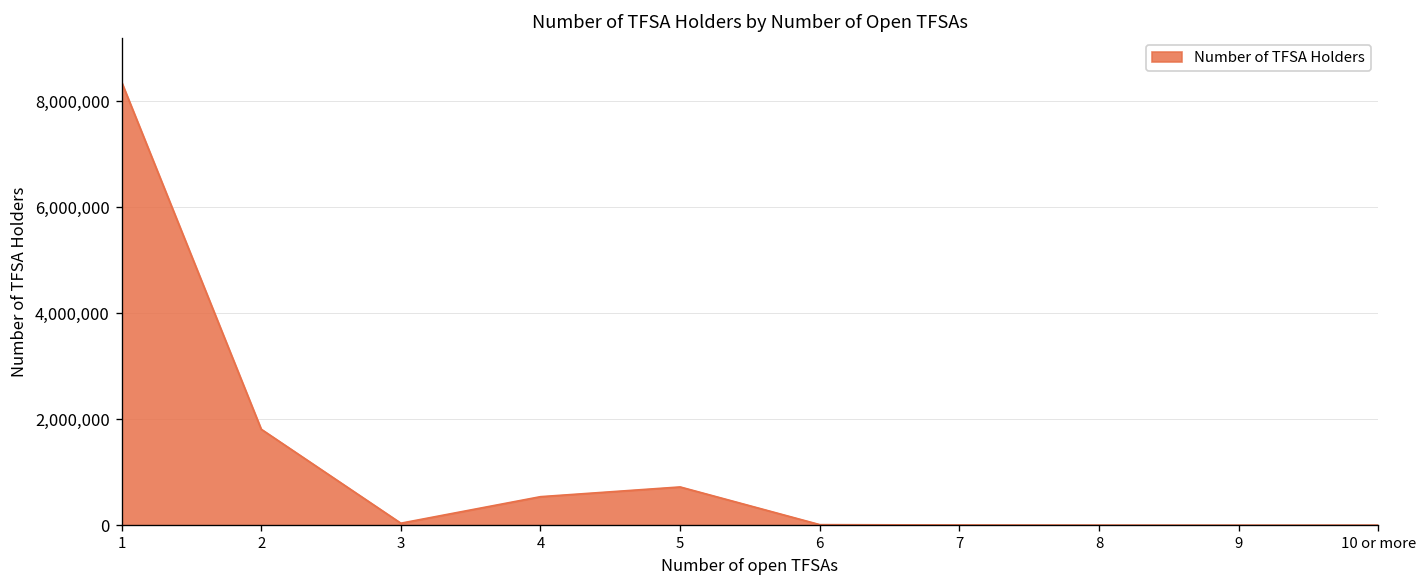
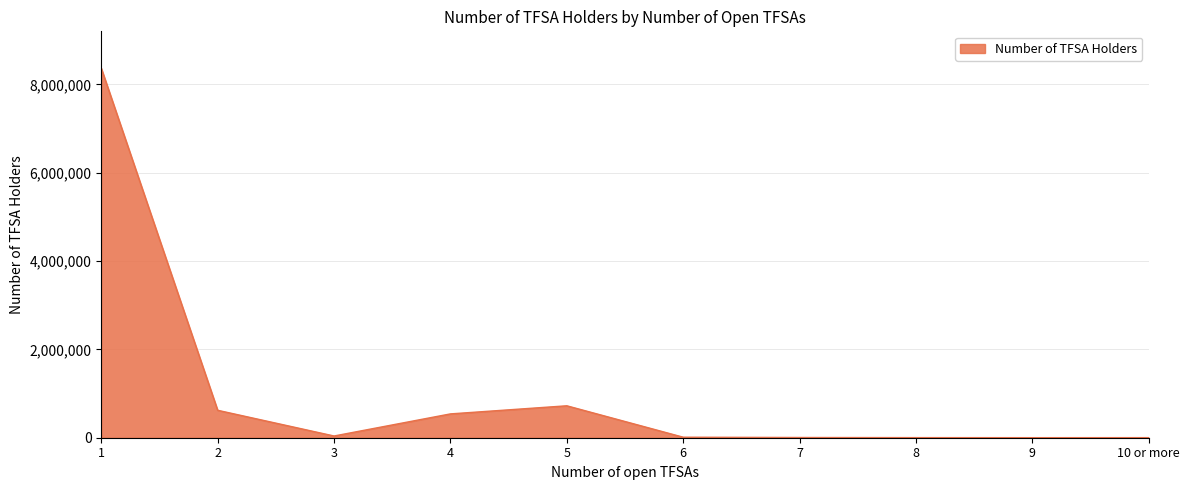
2: 1,800,000 -> 600,000
